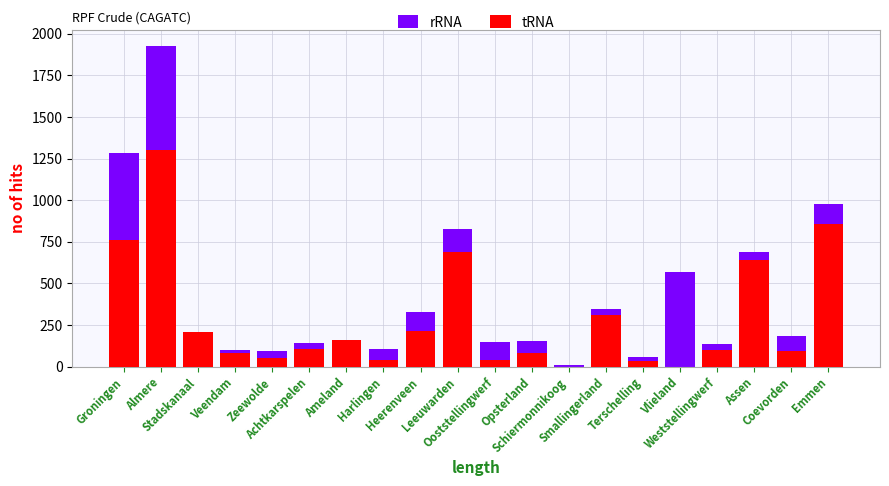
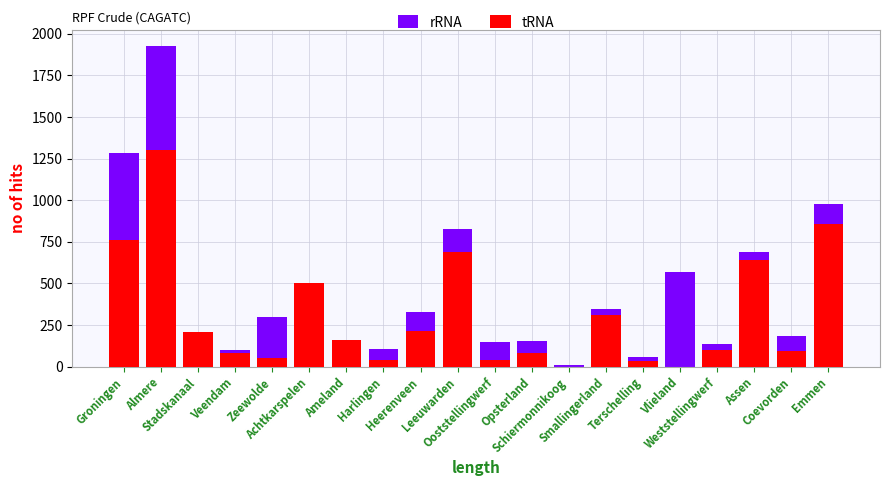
rRNA, Zeewolde: 90 -> 300
tRNA, Achtkarspelen: 110 -> 500
